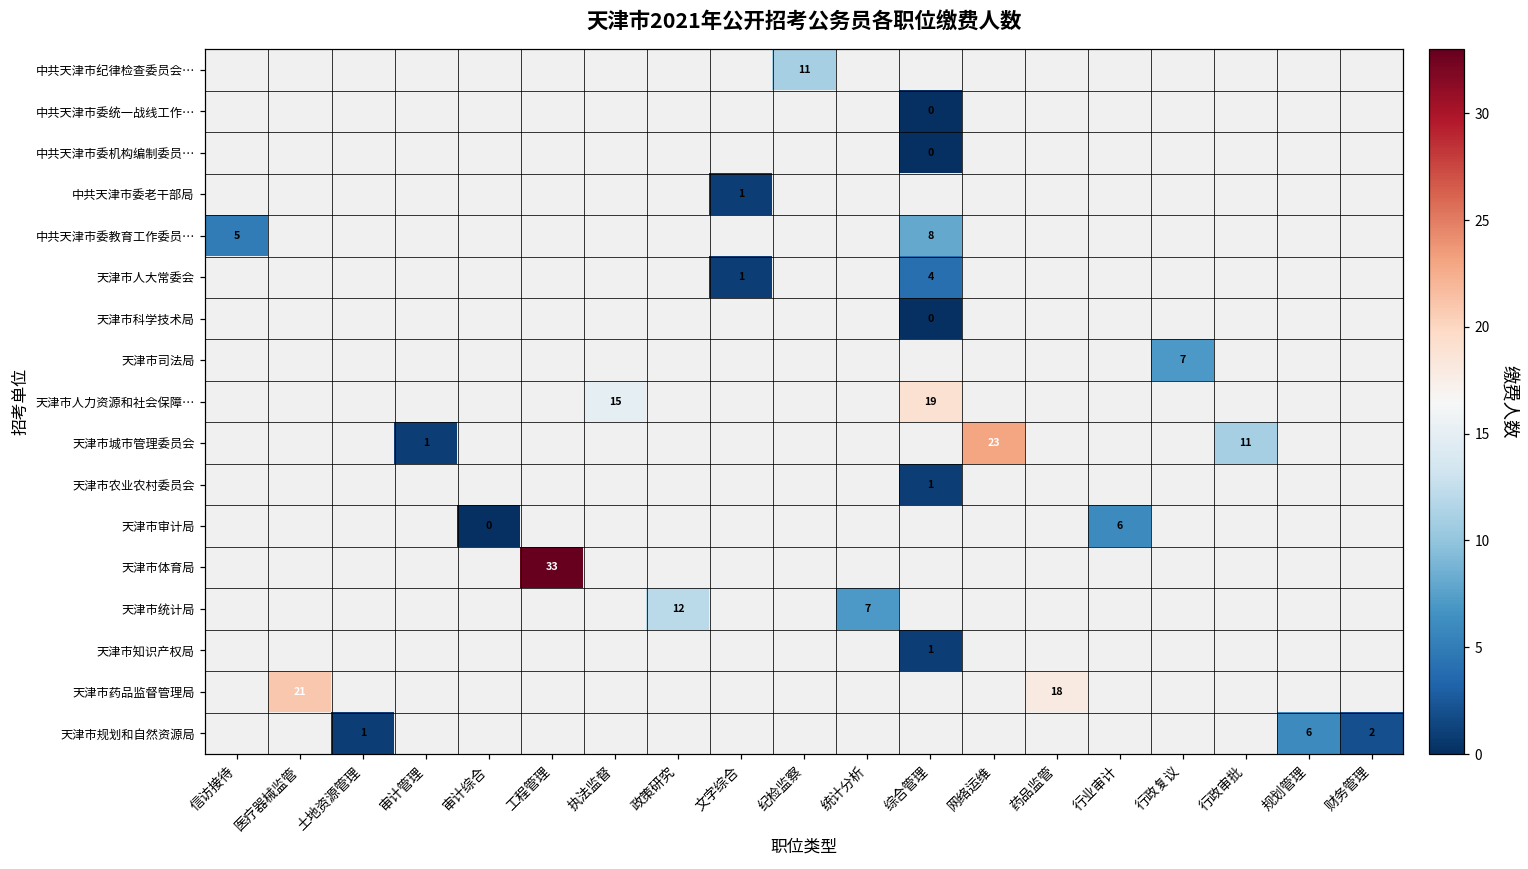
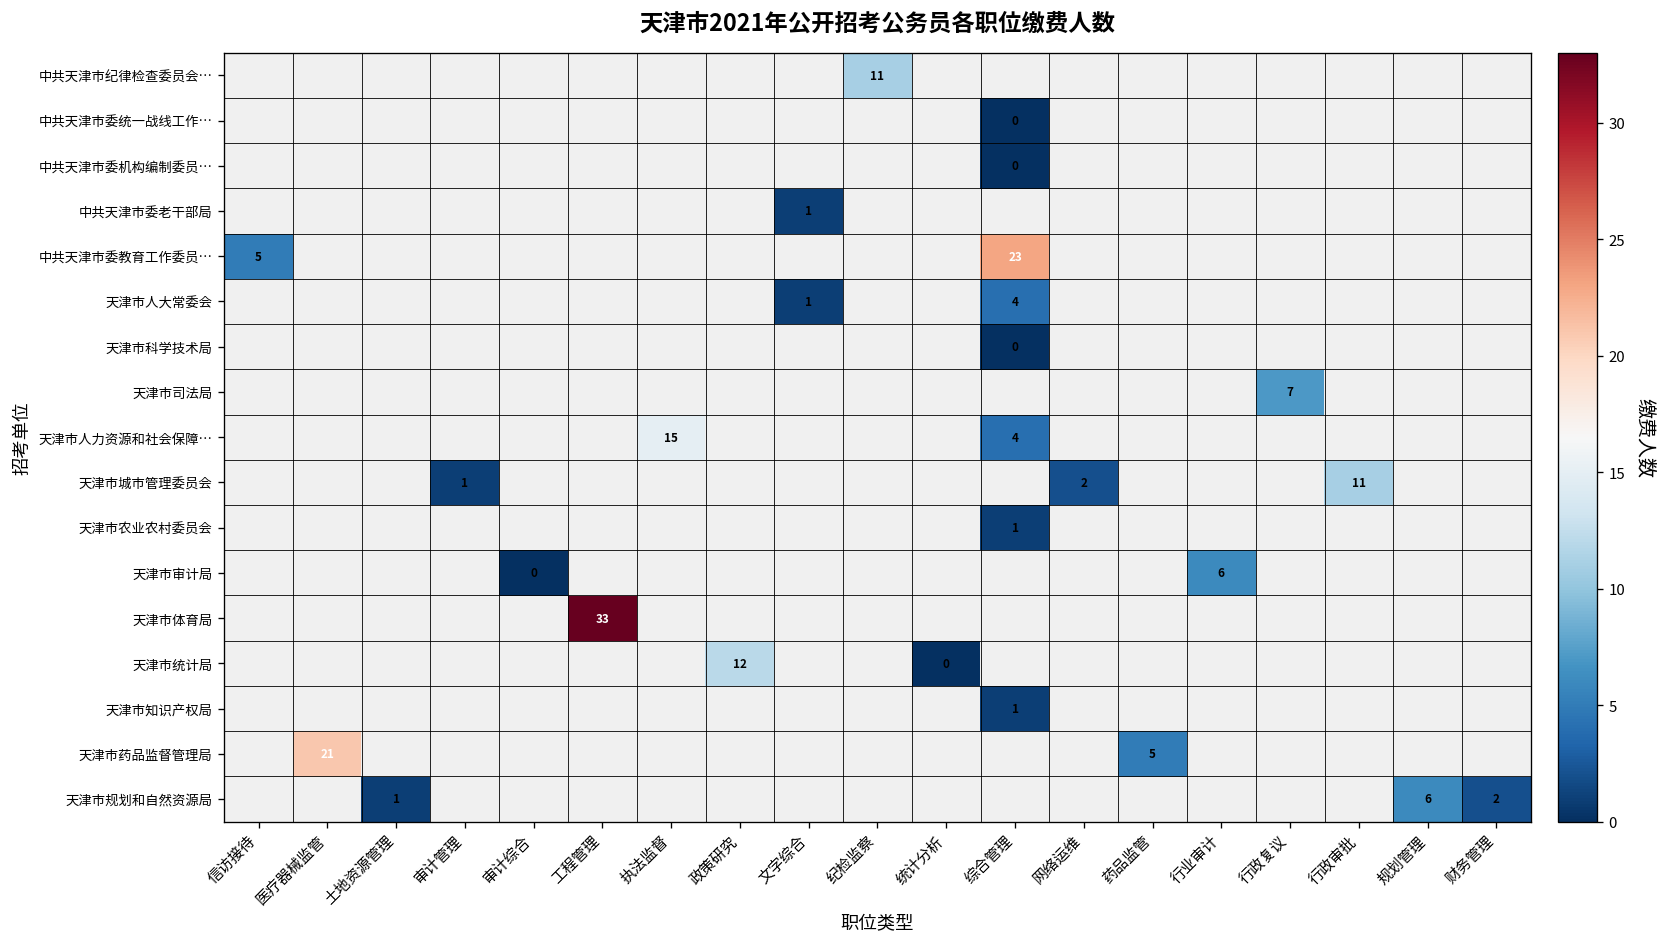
中共天津市委教育工作委员…, 综合管理: 8 -> 23
天津市人力资源和社会保障…, 综合管理: 19 -> 4
天津市城市管理委员会, 网络运维: 23 -> 2
天津市统计局, 统计分析: 7 -> 0
天津市药品监督管理局, 药品监管: 18 -> 5
